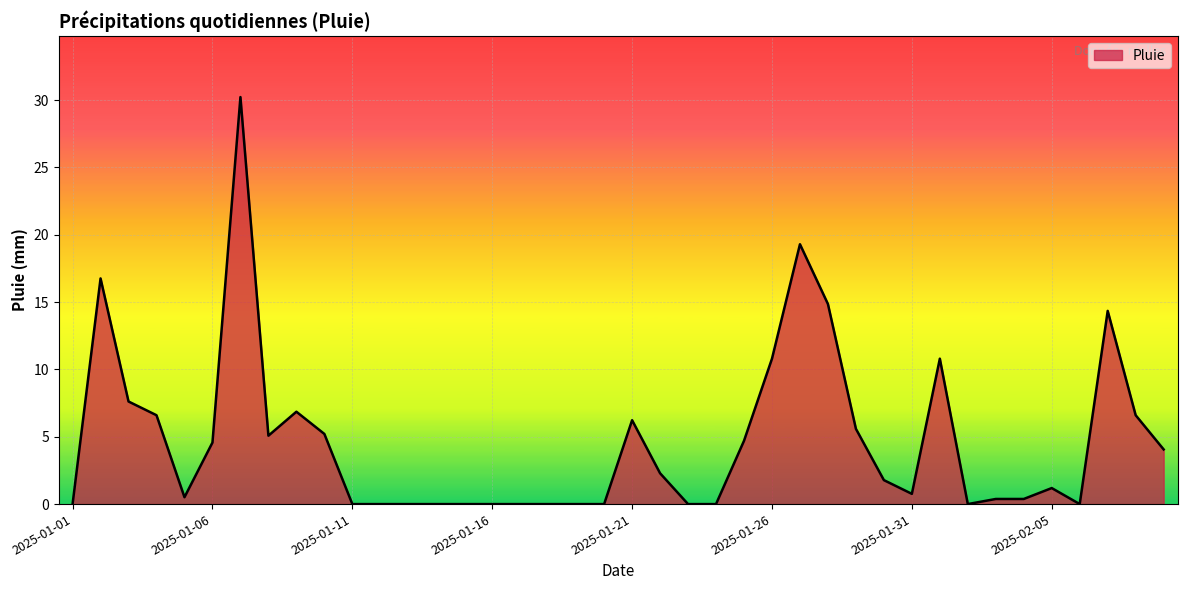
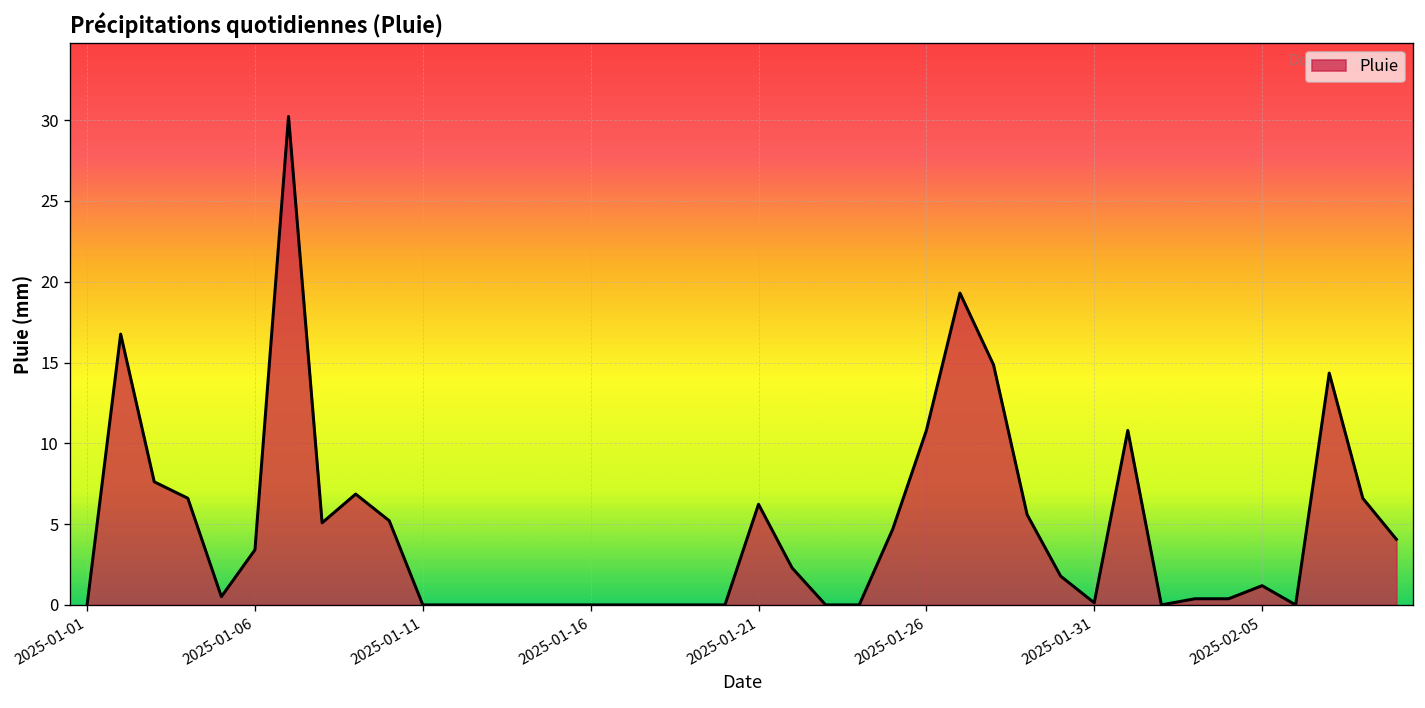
2025-01-06: 4.6 -> 3.4
2025-01-31: 0.8 -> 0.1
